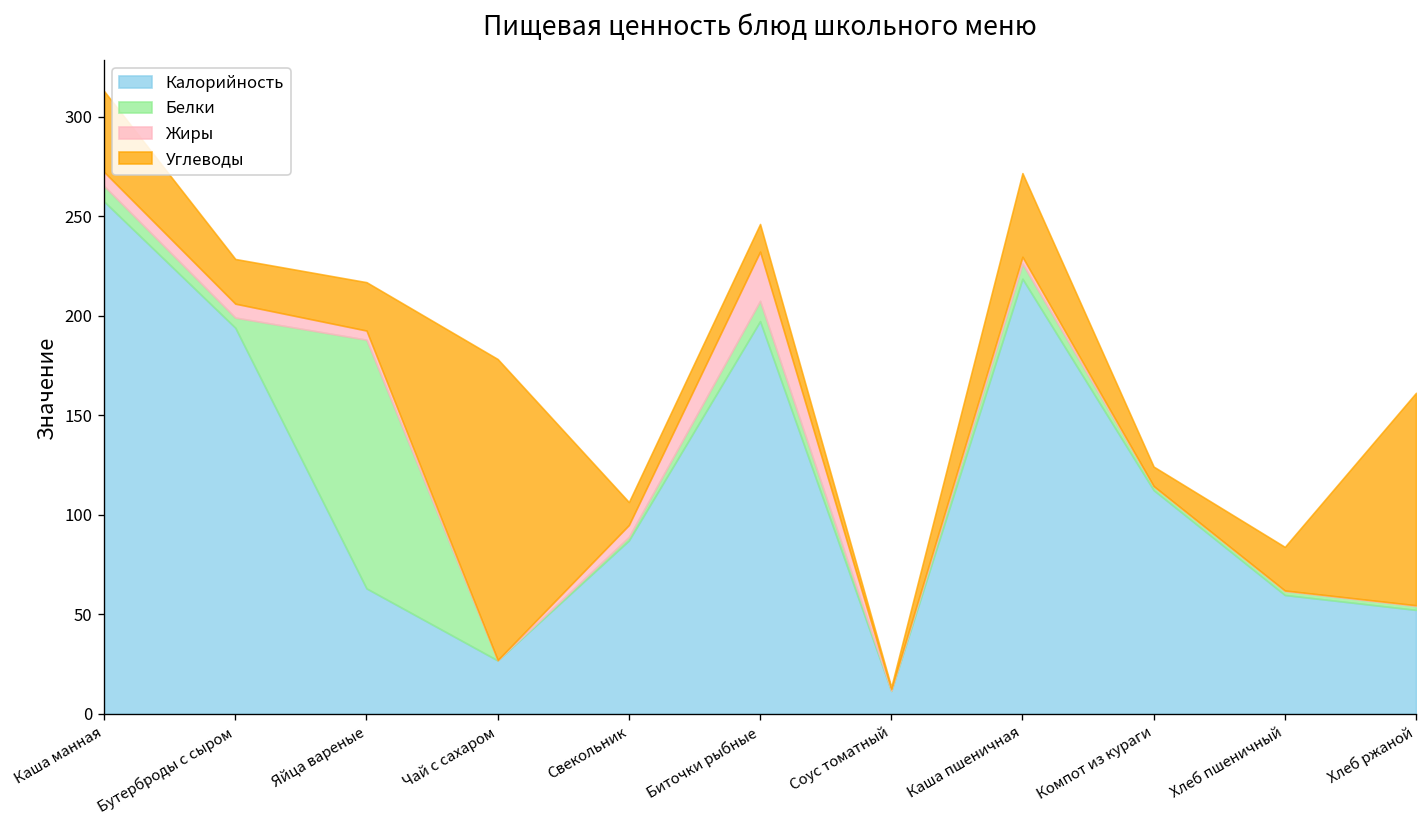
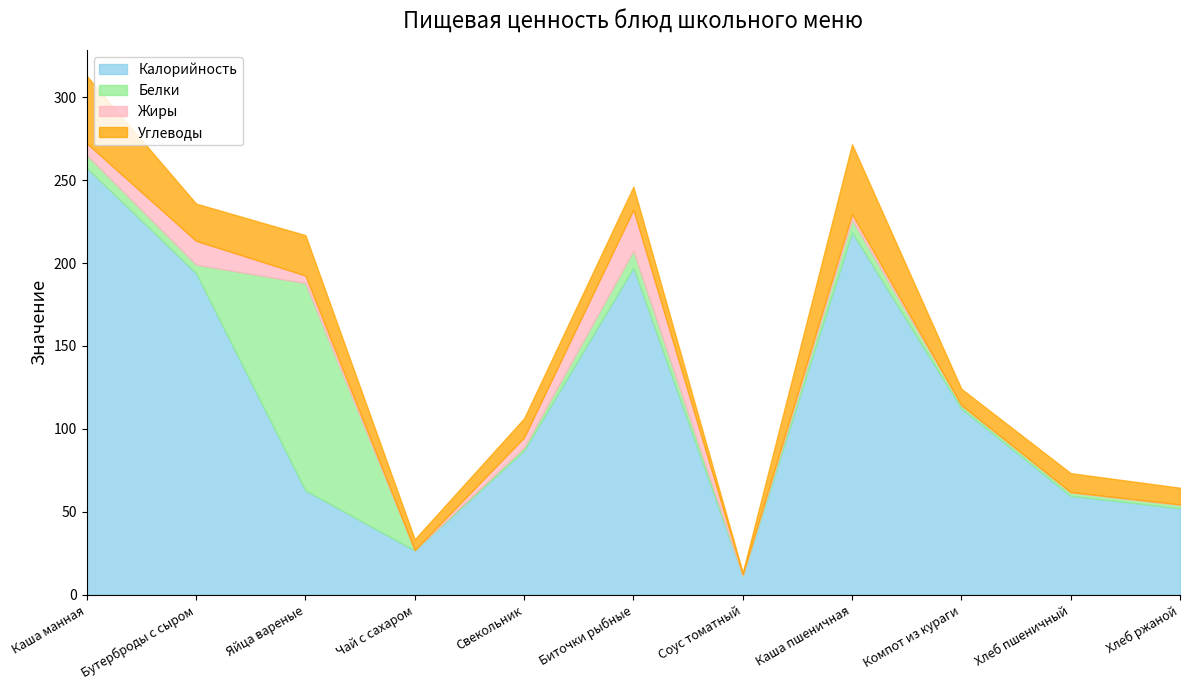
Жиры, Бутерброды с сыром: 7 -> 14
Углеводы, Чай с сахаром: 151 -> 7
Углеводы, Хлеб пшеничный: 22 -> 11
Углеводы, Хлеб ржаной: 107 -> 10
